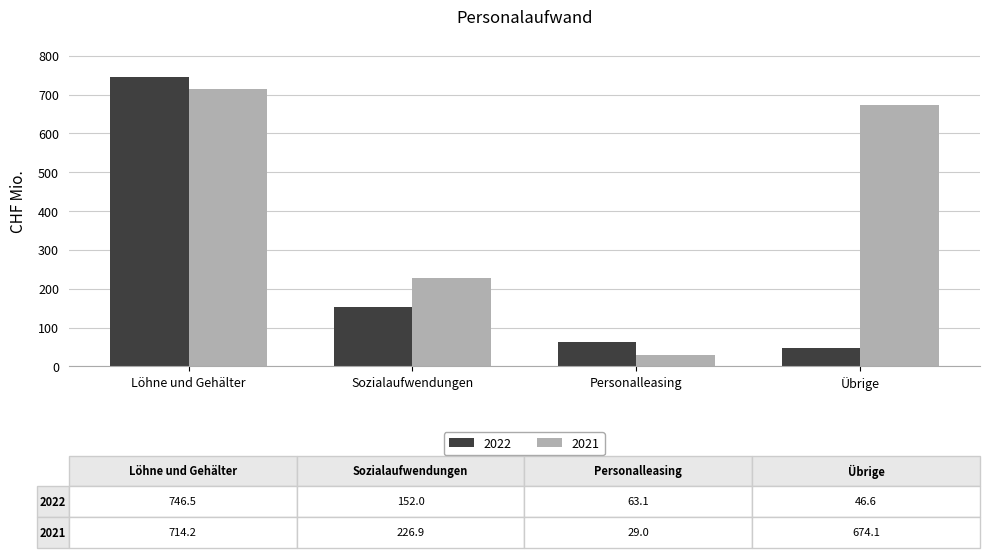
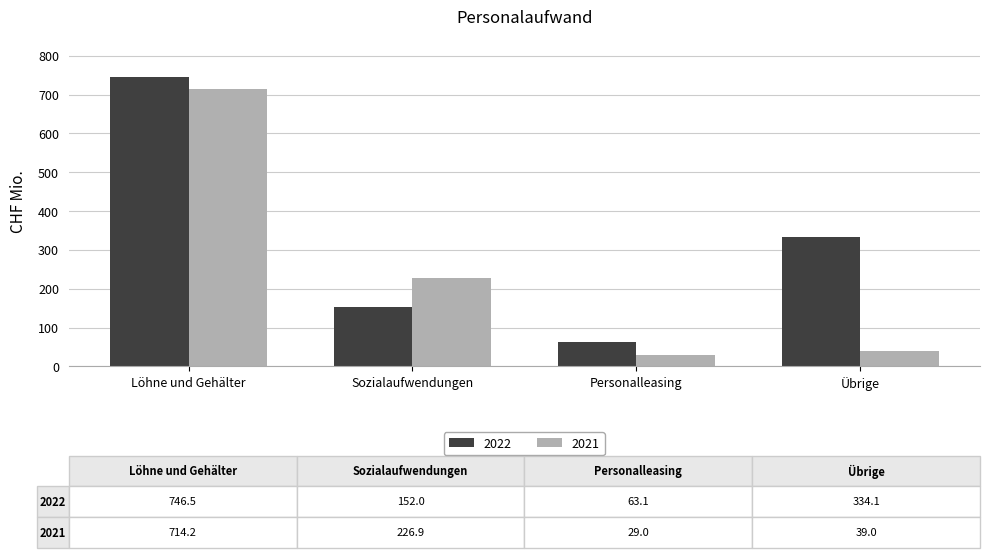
2022, Übrige: 46.6 -> 334.1
2021, Übrige: 674.1 -> 39.0
